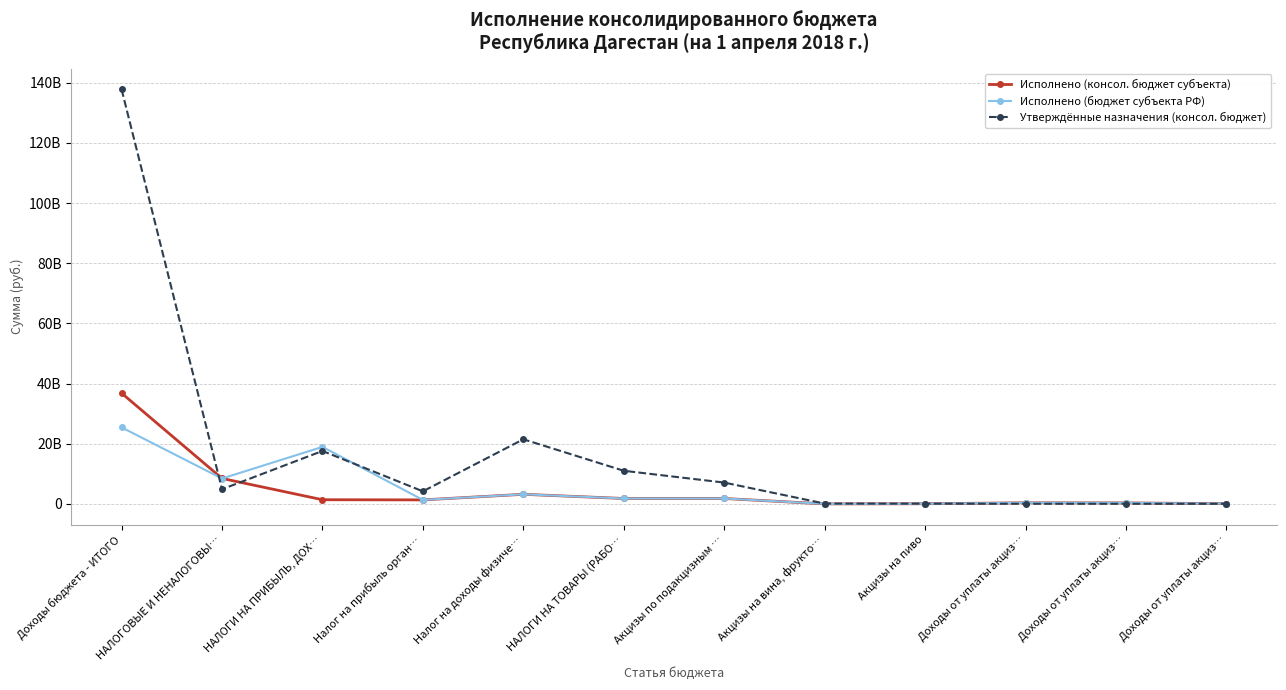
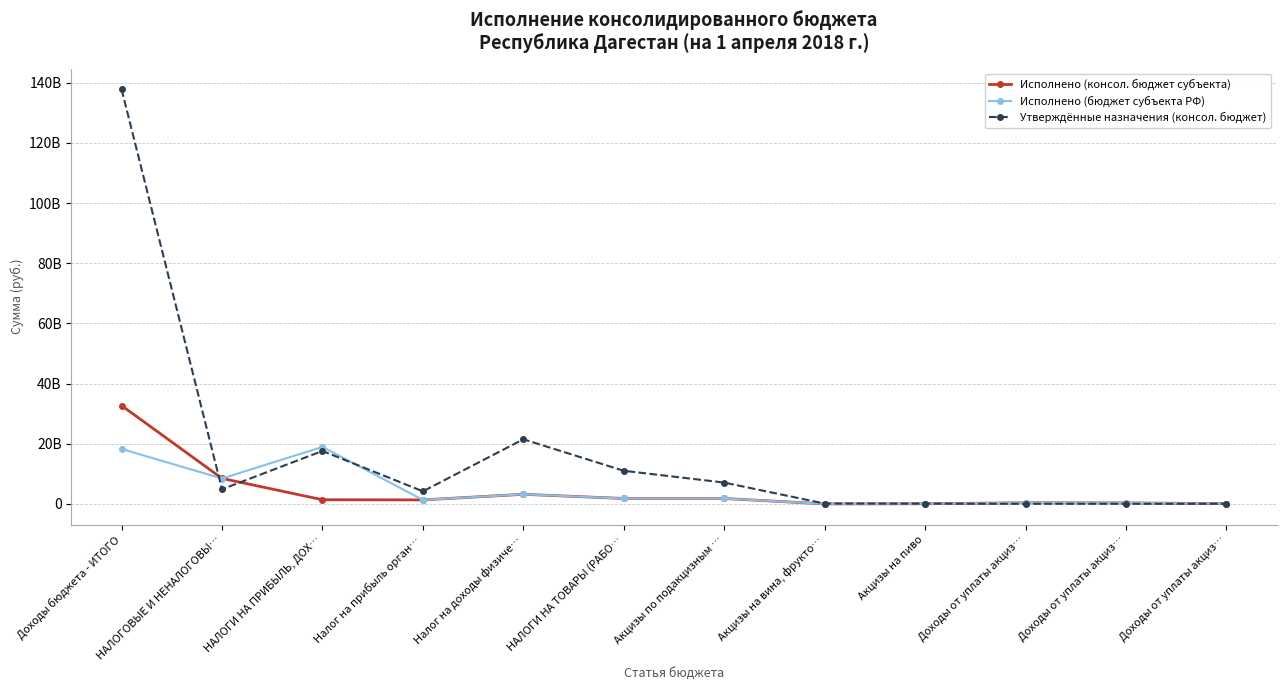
Исполнено (консол. бюджет субъекта), Доходы бюджета - ИТОГО: 37000000000 -> 33000000000
Исполнено (бюджет субъекта РФ), Доходы бюджета - ИТОГО: 25000000000 -> 18000000000
